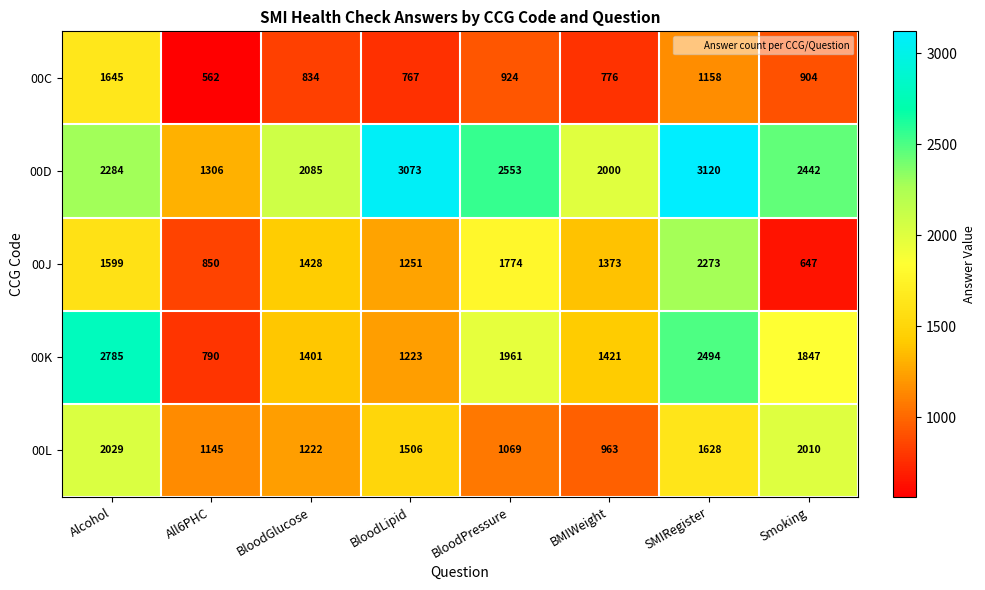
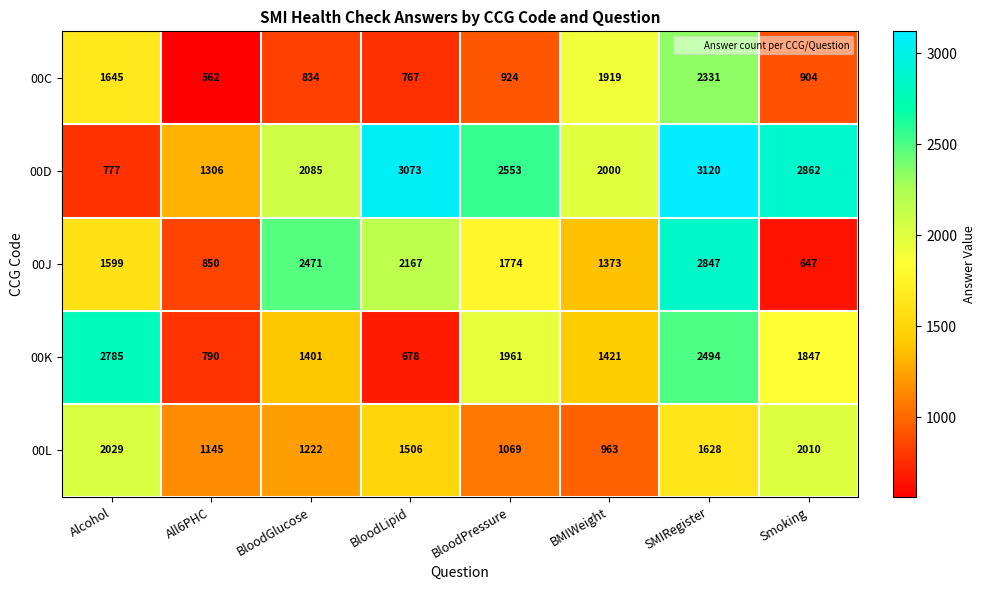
00C, BMIWeight: 776 -> 1919
00C, SMIRegister: 1158 -> 2331
00D, Alcohol: 2284 -> 777
00D, Smoking: 2442 -> 2862
00J, BloodGlucose: 1428 -> 2471
00J, BloodLipid: 1251 -> 2167
00J, SMIRegister: 2273 -> 2847
00K, BloodLipid: 1223 -> 678
